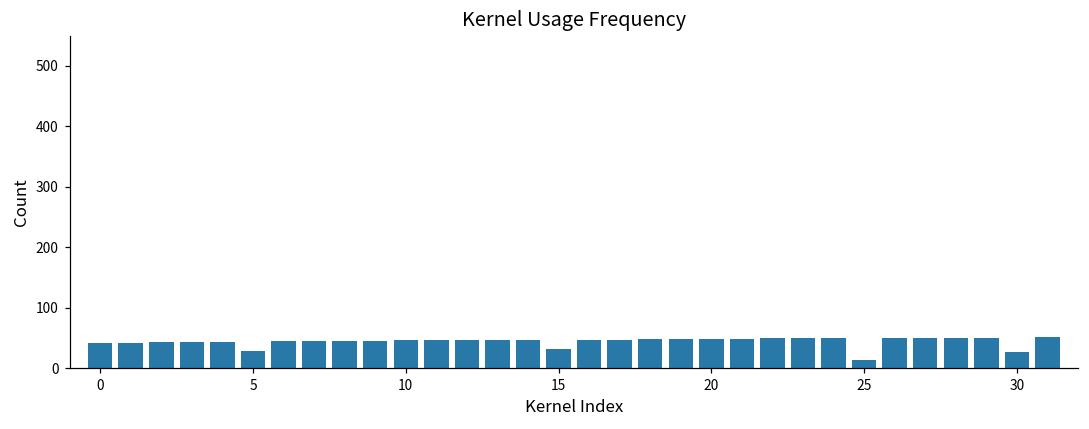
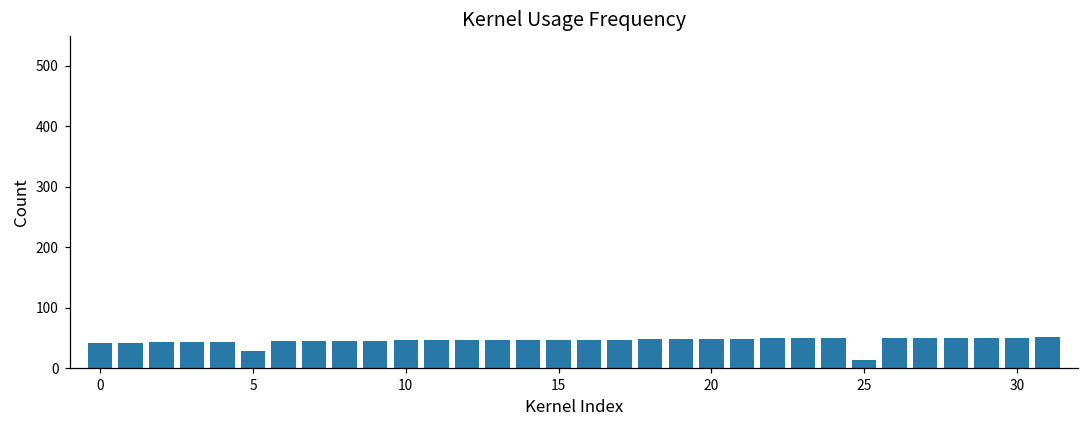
15: 30 -> 50
30: 30 -> 50
